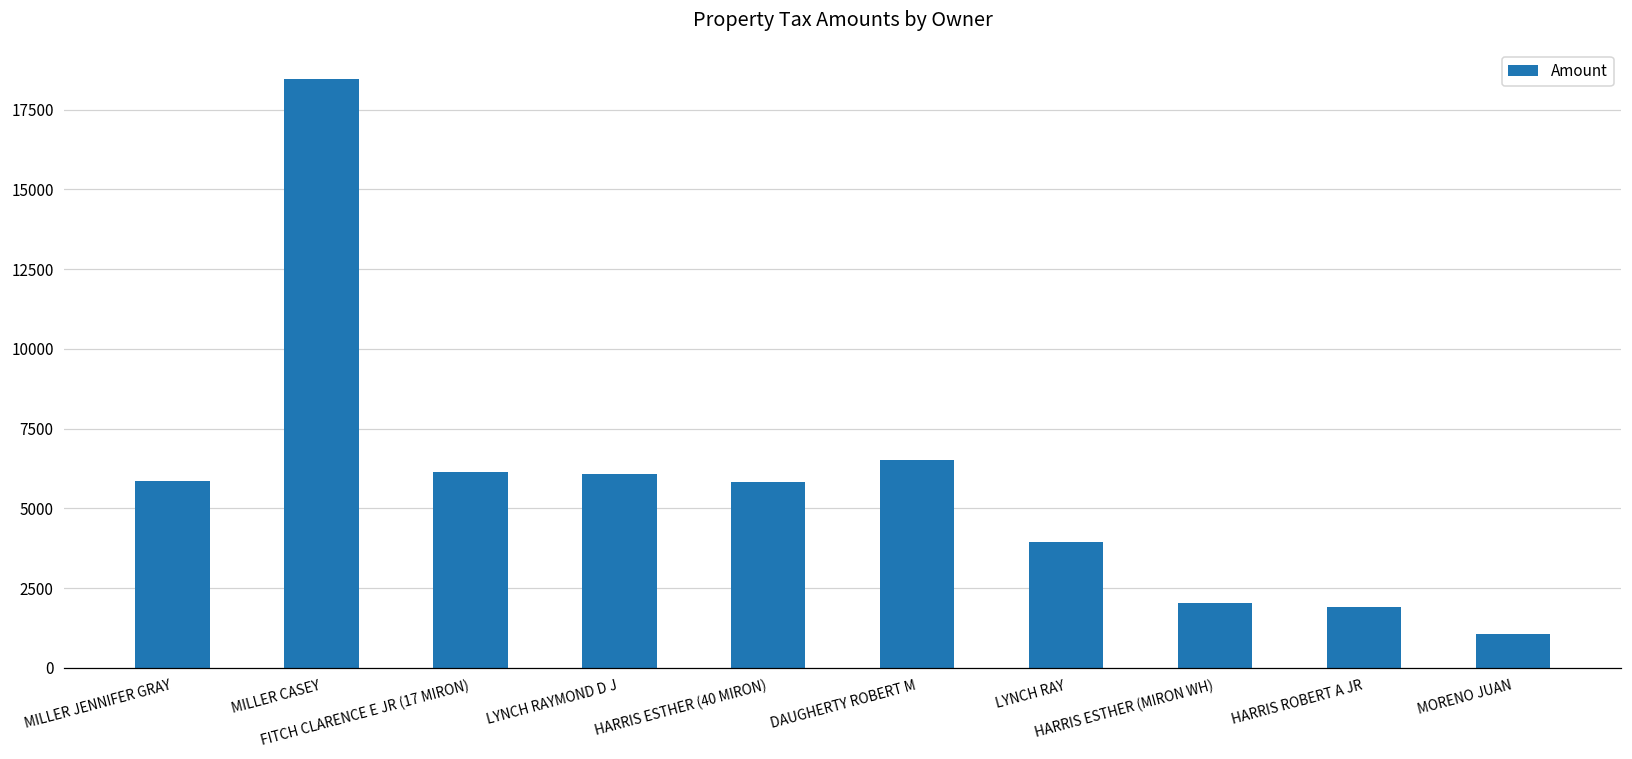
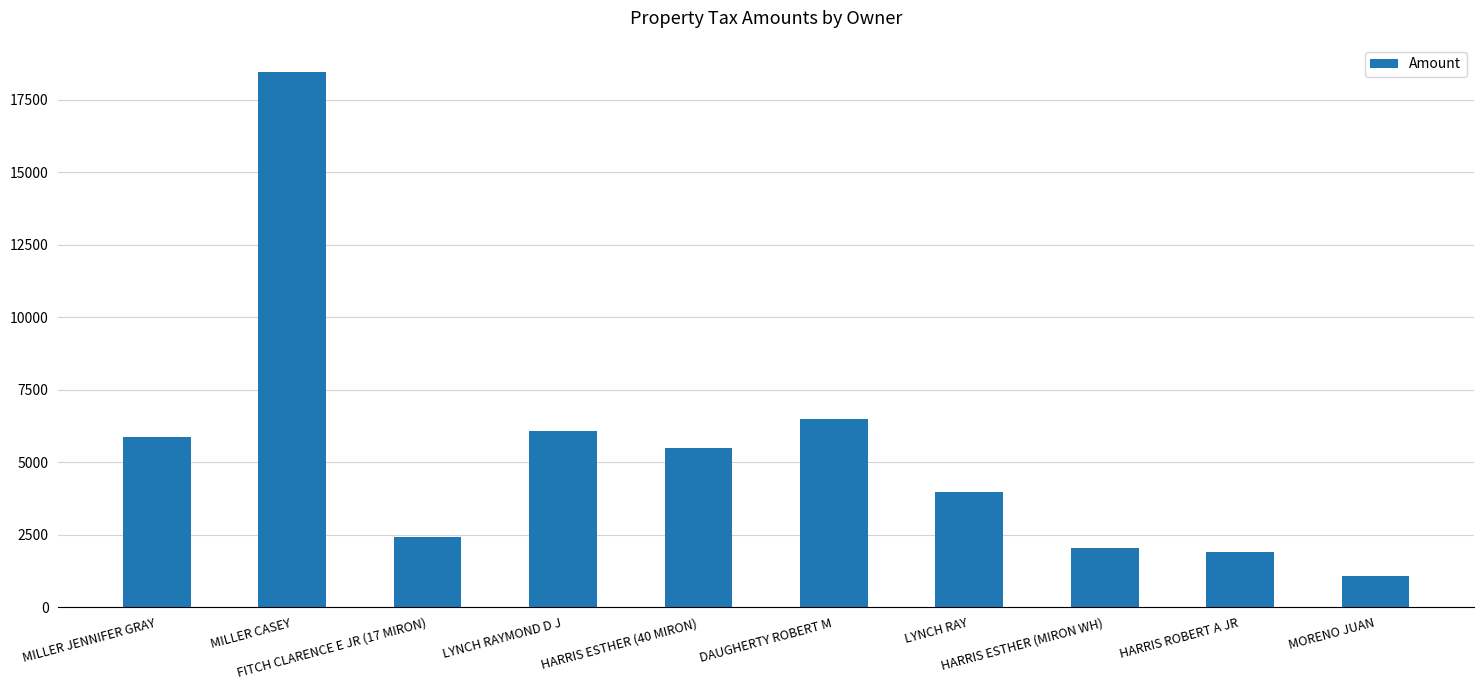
FITCH CLARENCE E JR (17 MIRON): 6100 -> 2400
HARRIS ESTHER (40 MIRON): 5800 -> 5500
